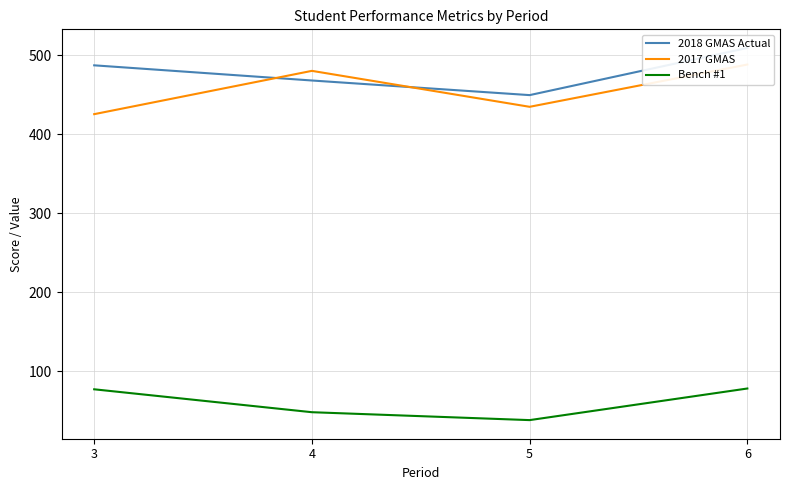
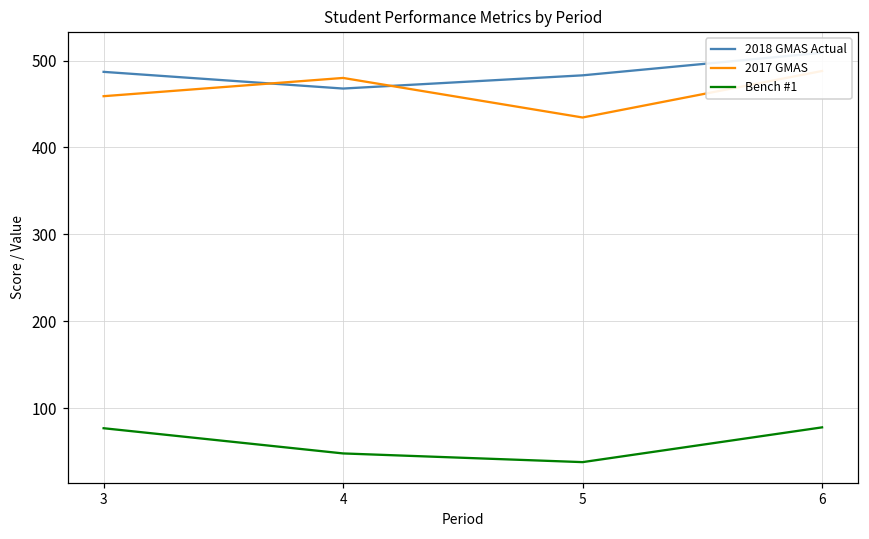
2017 GMAS, 3: 430 -> 460
2018 GMAS Actual, 5: 450 -> 480
